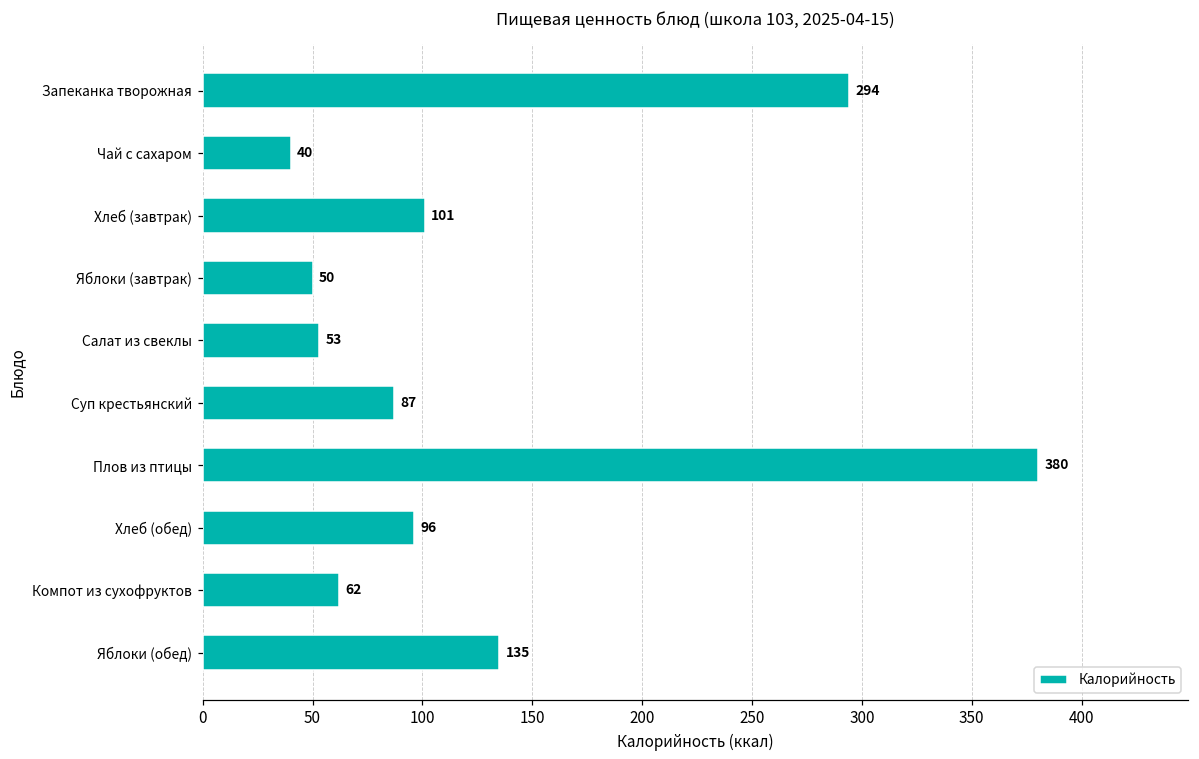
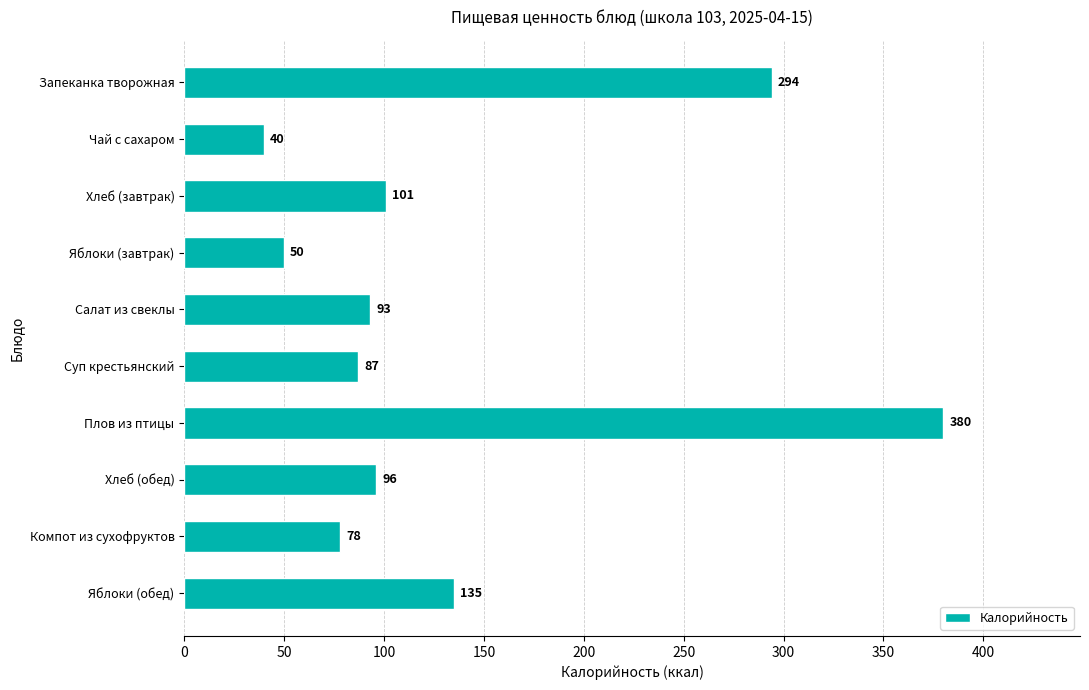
Салат из свеклы: 53 -> 93
Компот из сухофруктов: 62 -> 78
